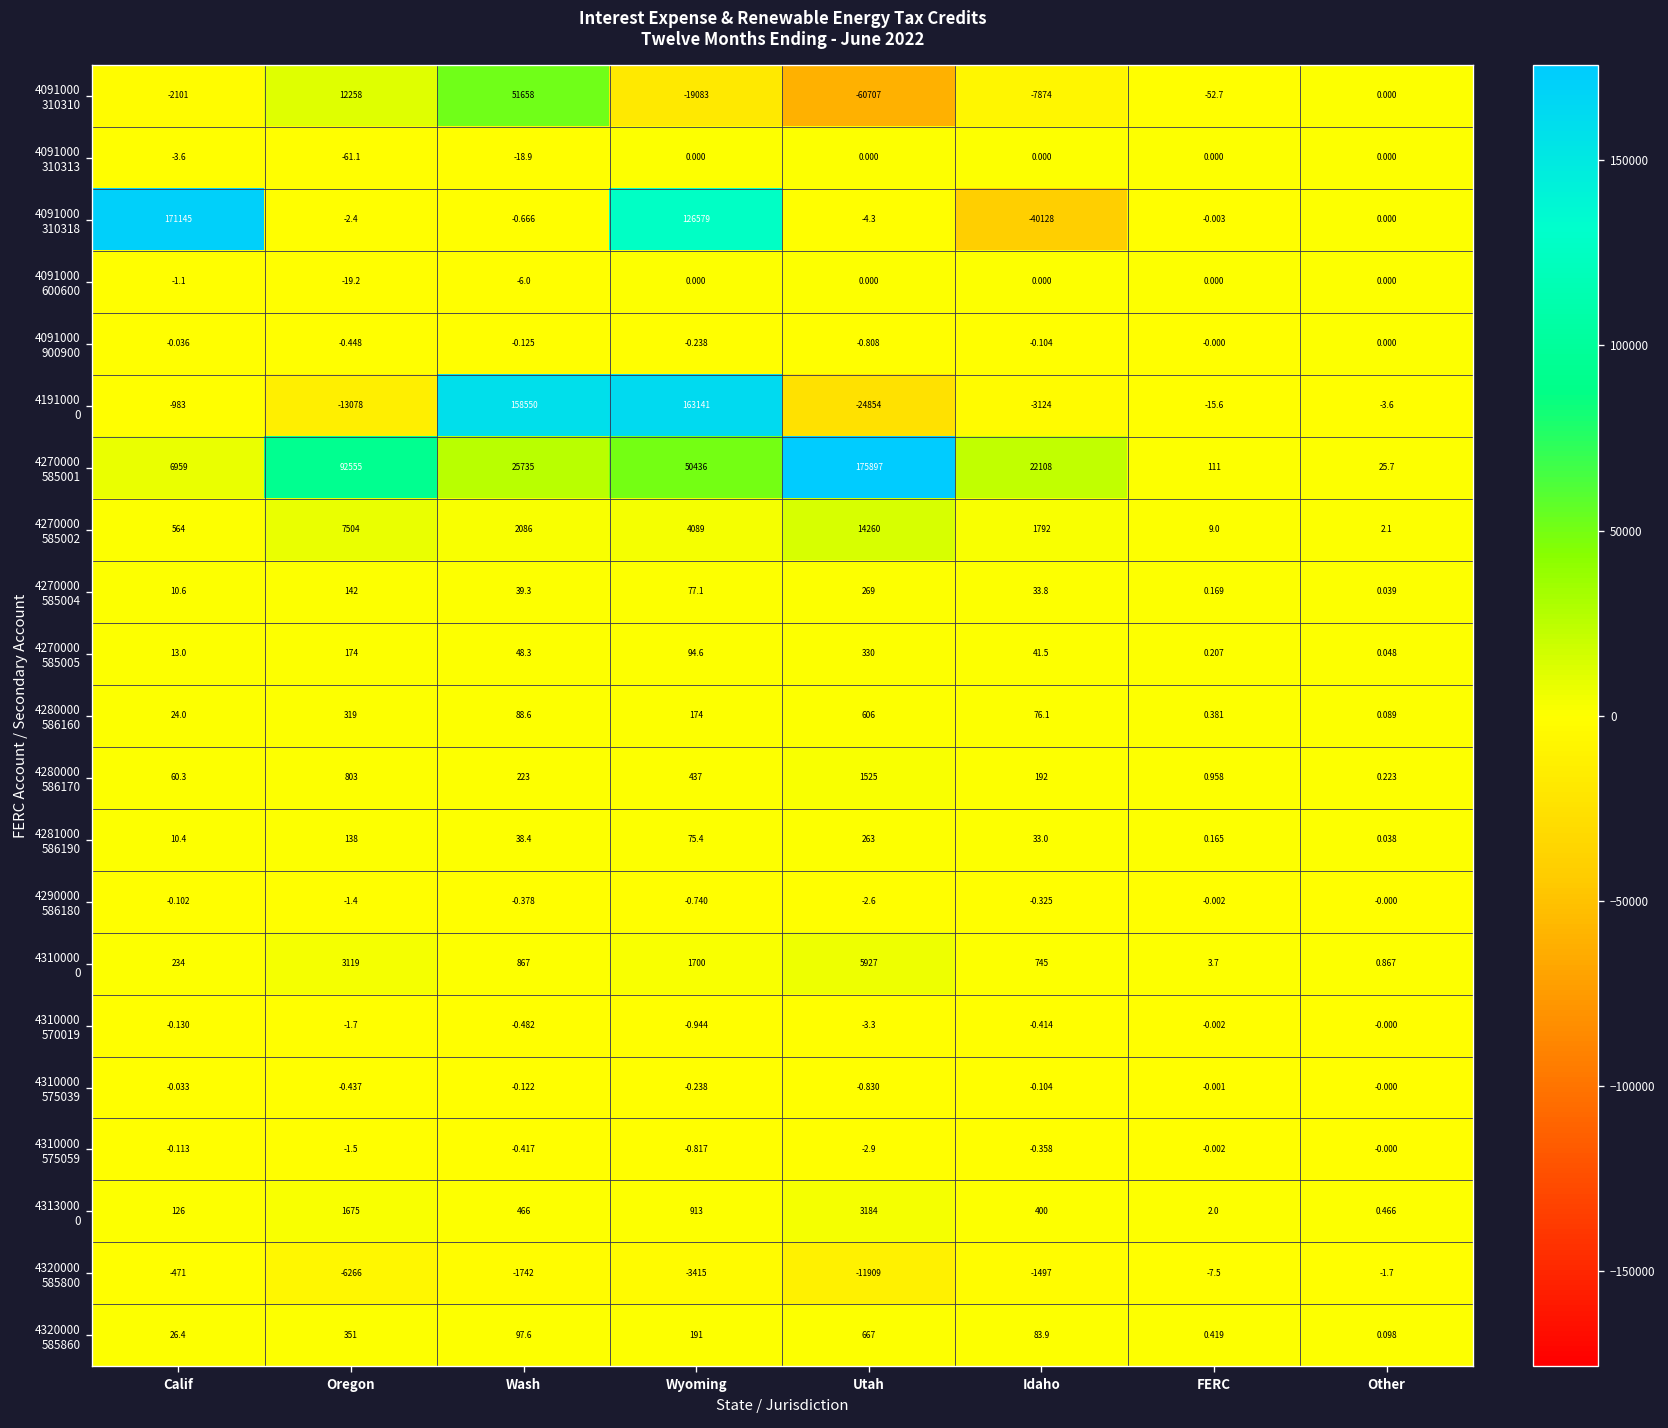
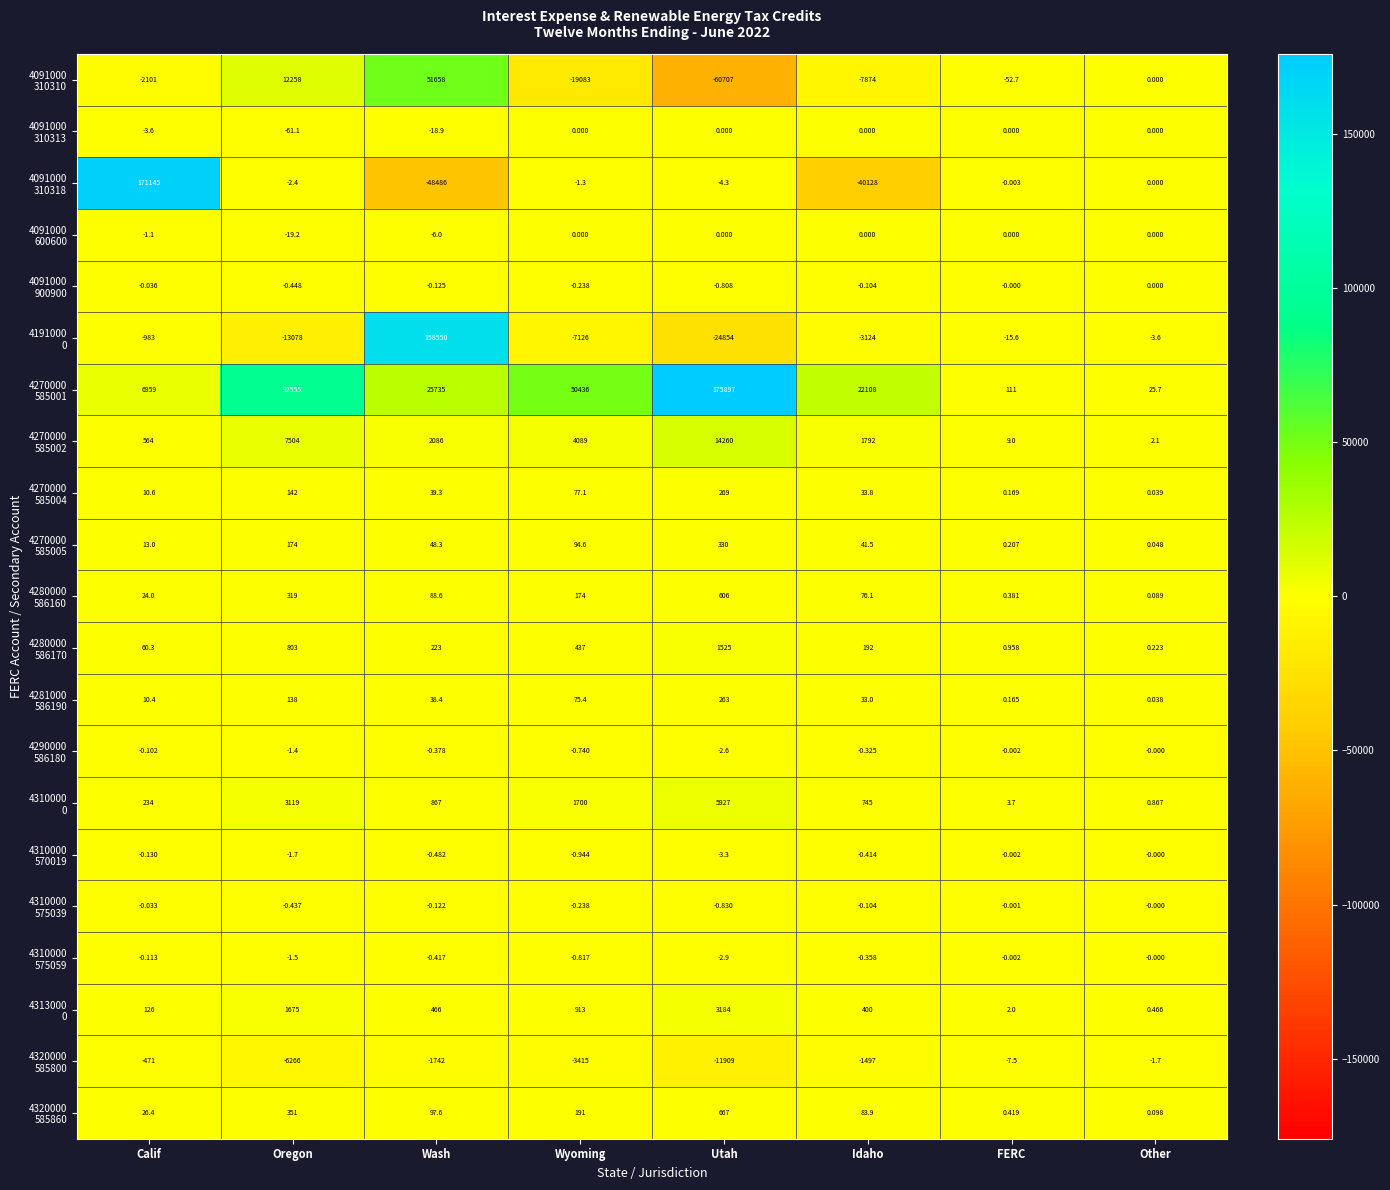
4091000 310318, Wash: -0.666 -> -48486
4091000 310318, Wyoming: 126579 -> -1.3
4191000 0, Wyoming: 163141 -> -7126
